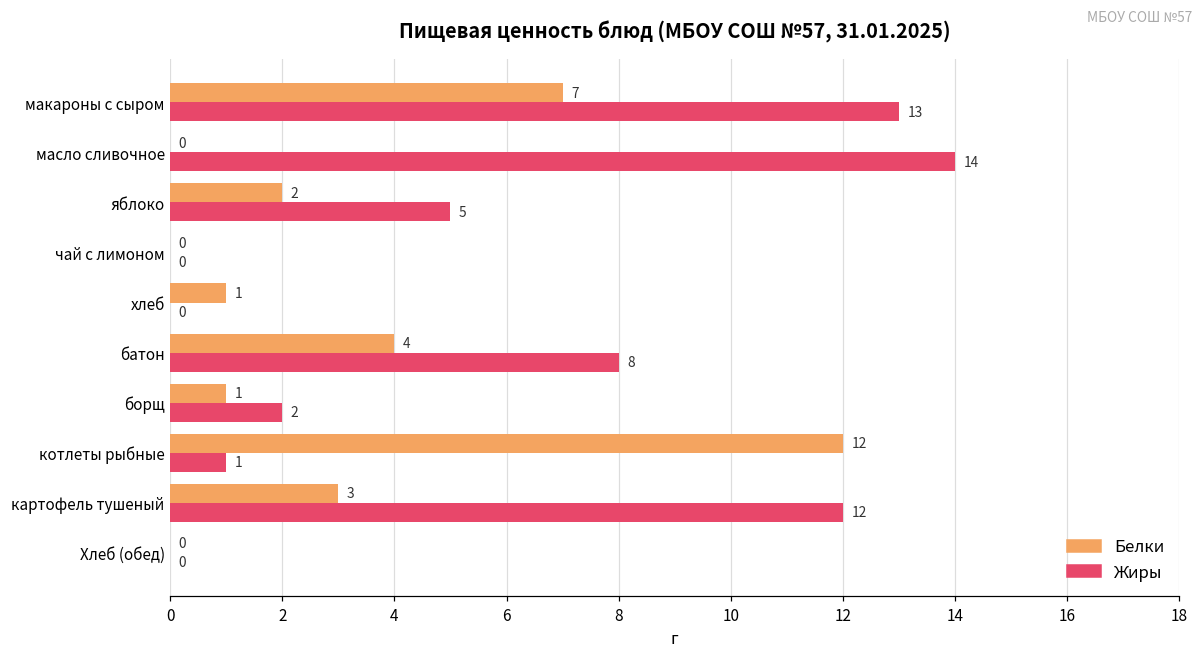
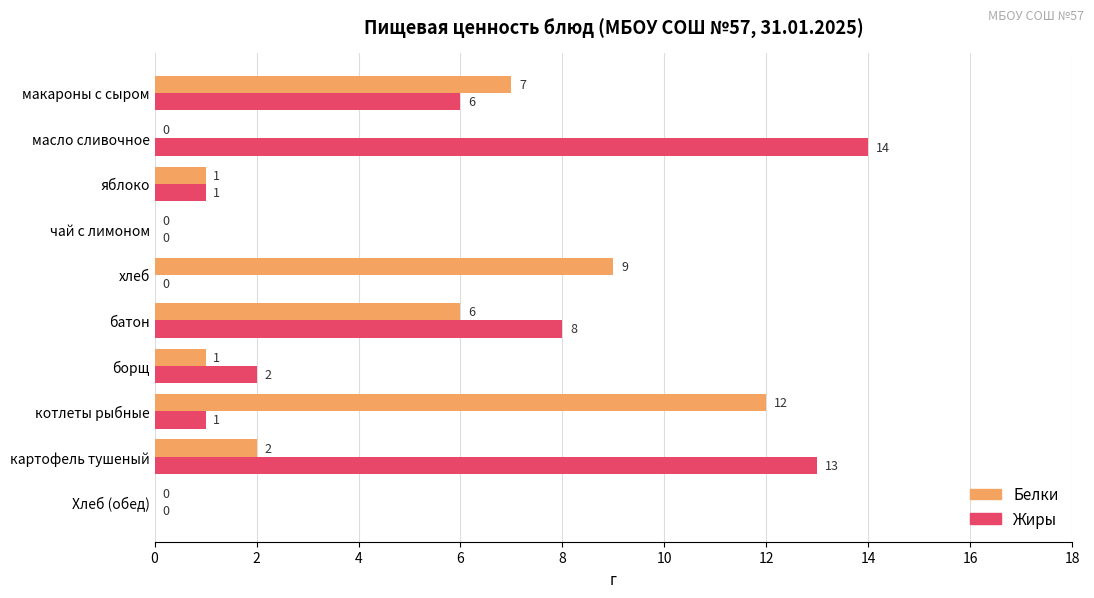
Жиры, макароны с сыром: 13 -> 6
Белки, яблоко: 2 -> 1
Жиры, яблоко: 5 -> 1
Белки, хлеб: 1 -> 9
Белки, батон: 4 -> 6
Белки, картофель тушеный: 3 -> 2
Жиры, картофель тушеный: 12 -> 13
